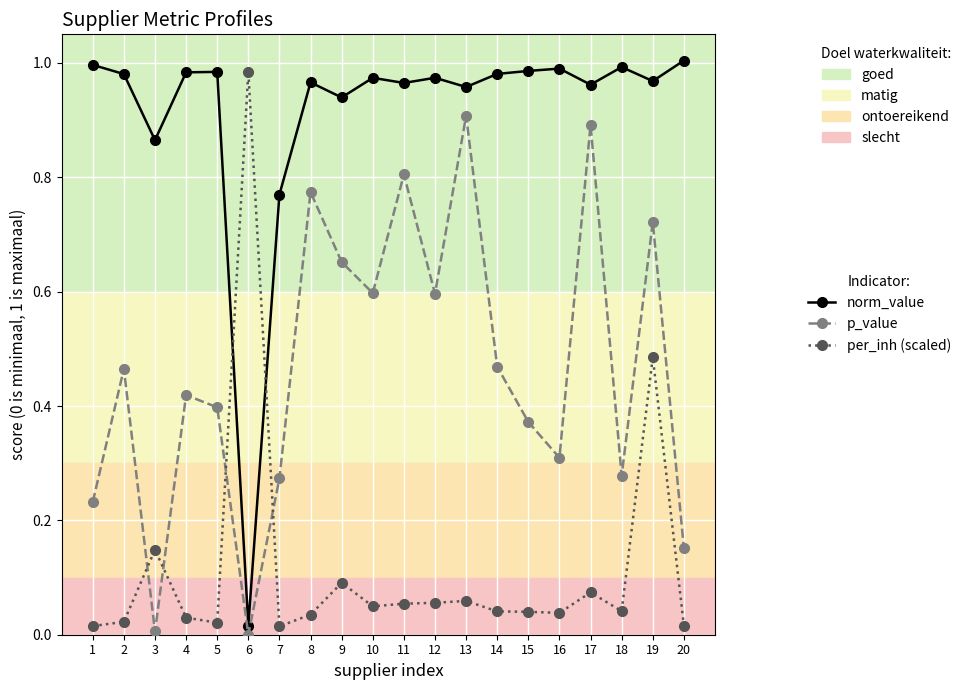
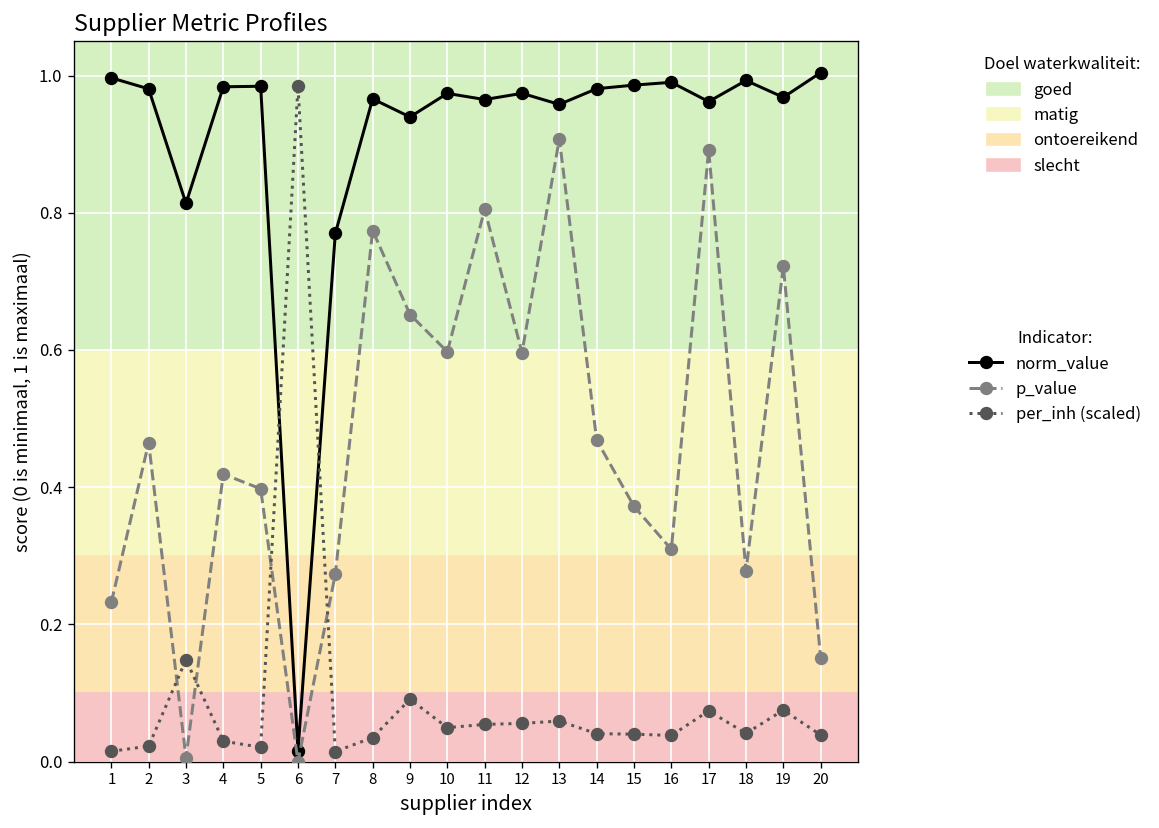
norm_value, 3: 0.86 -> 0.81
per_inh (scaled), 19: 0.49 -> 0.08
per_inh (scaled), 20: 0.02 -> 0.04
